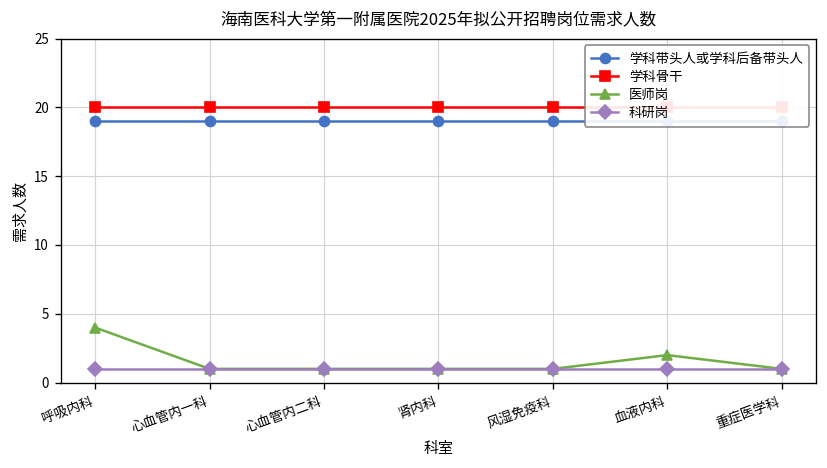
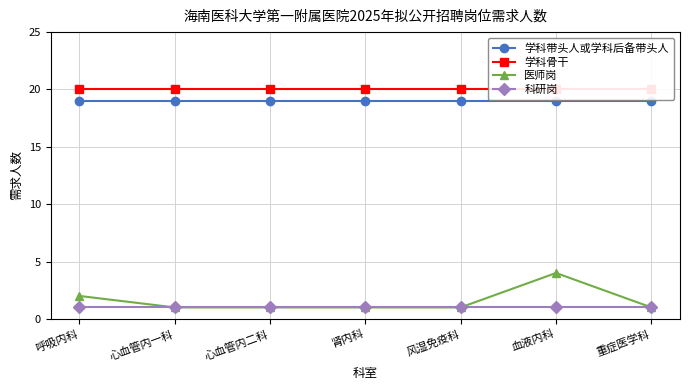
医师岗, 呼吸内科: 4 -> 2
医师岗, 血液内科: 2 -> 4
